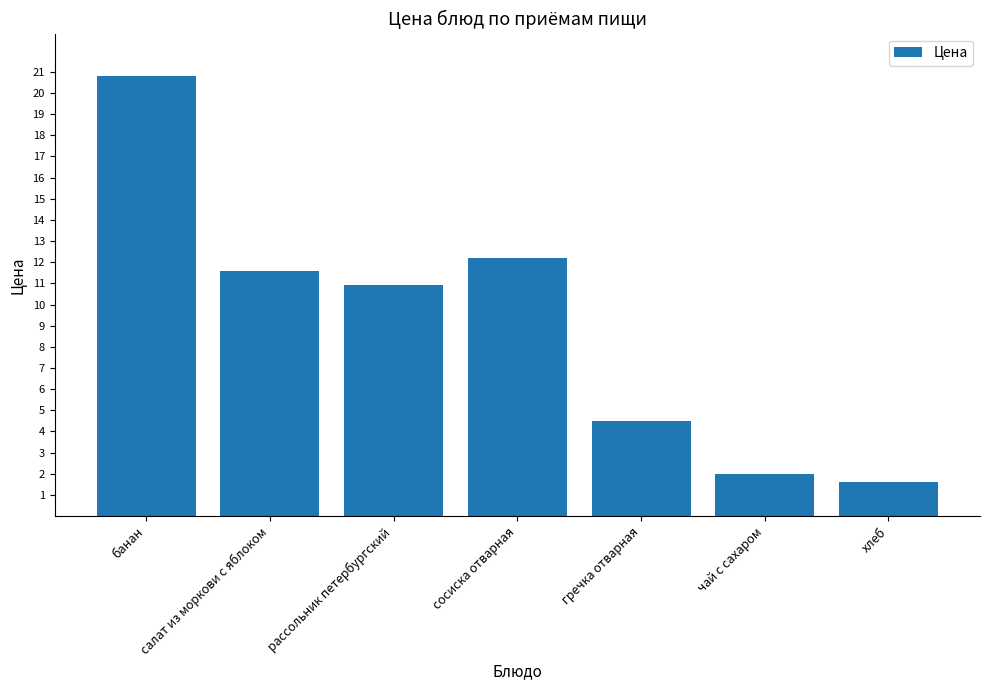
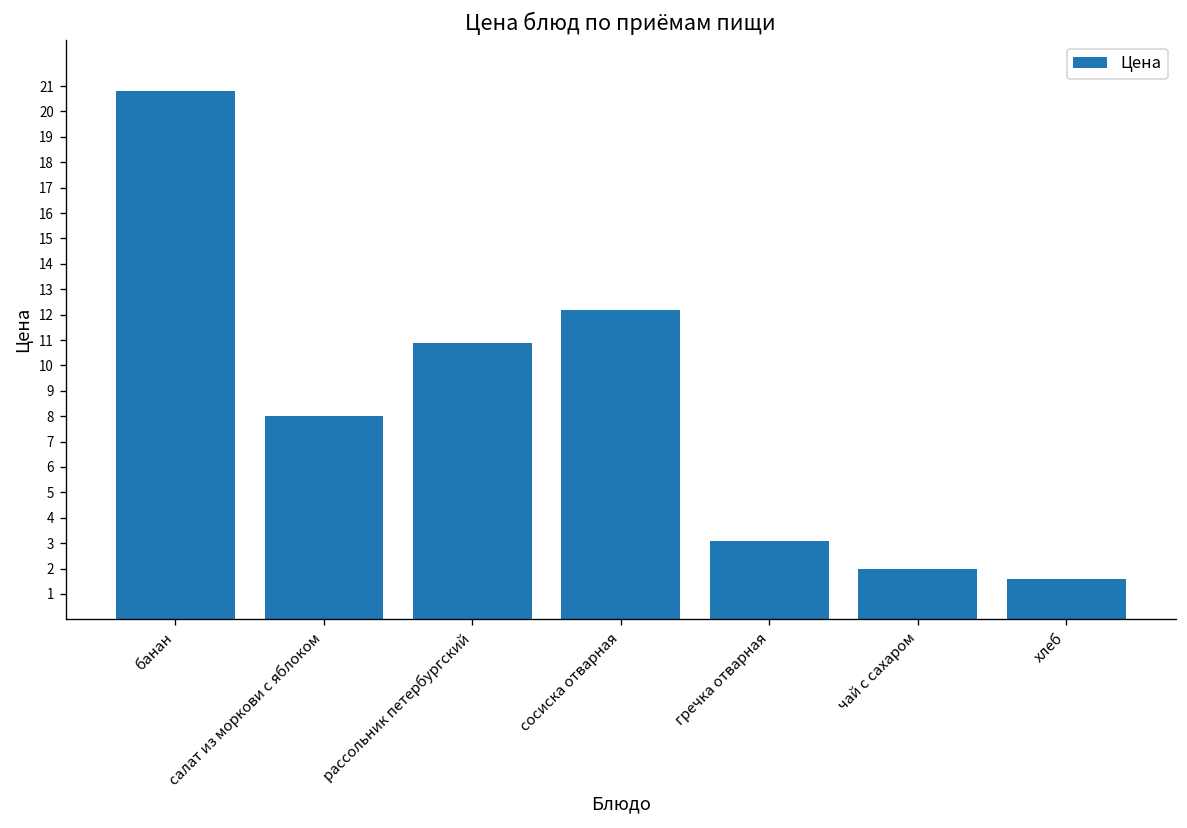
салат из моркови с яблоком: 11.6 -> 8.0
гречка отварная: 4.5 -> 3.1
